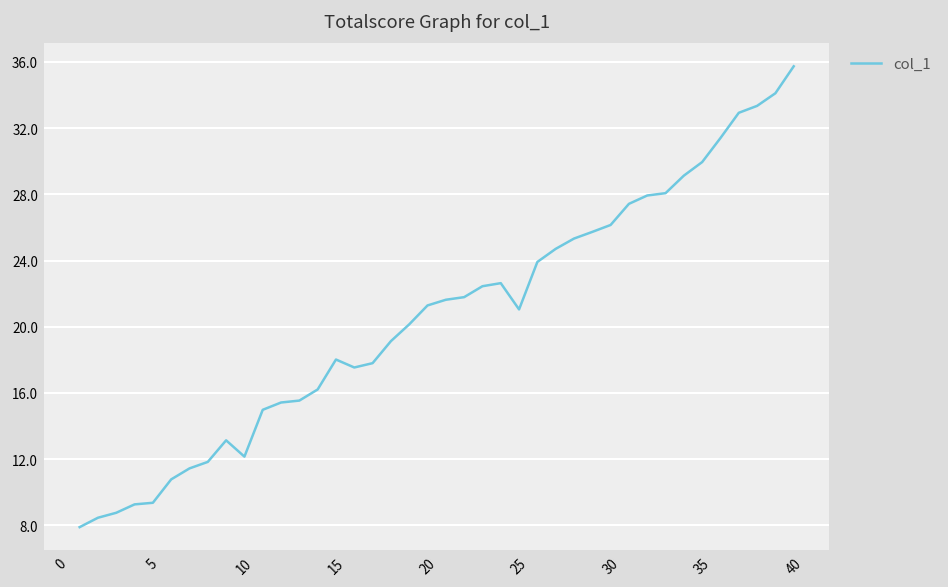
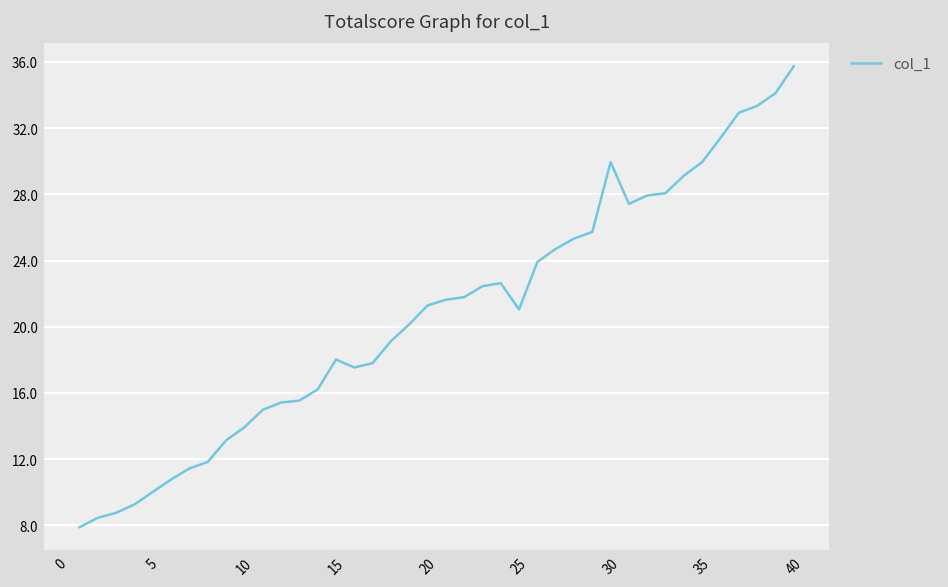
5: 9.4 -> 10.0
10: 12.2 -> 13.9
30: 26.2 -> 29.9
